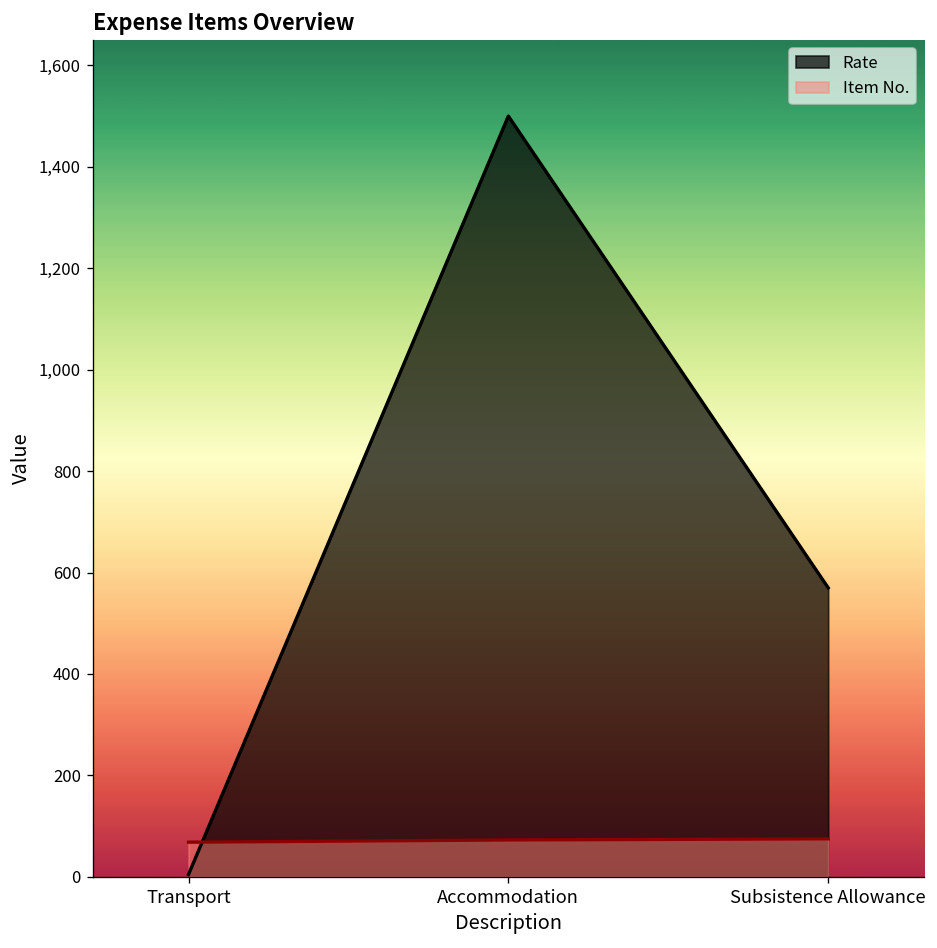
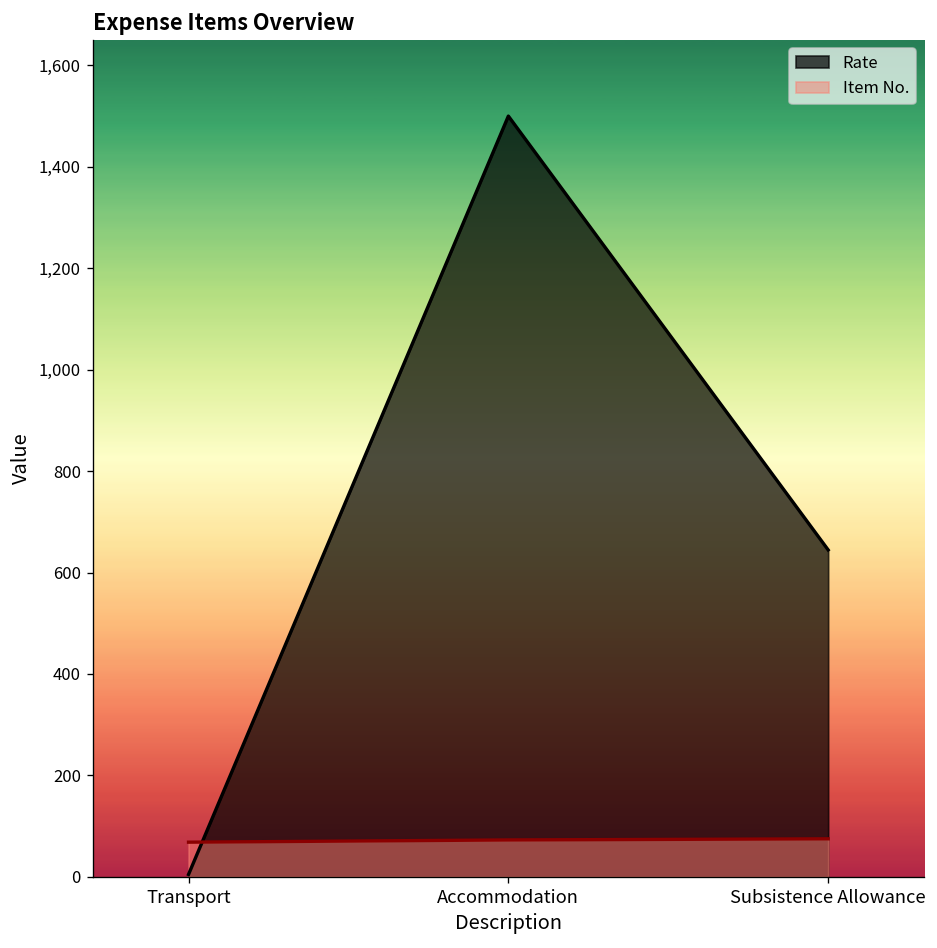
Rate, Subsistence Allowance: 570 -> 640
